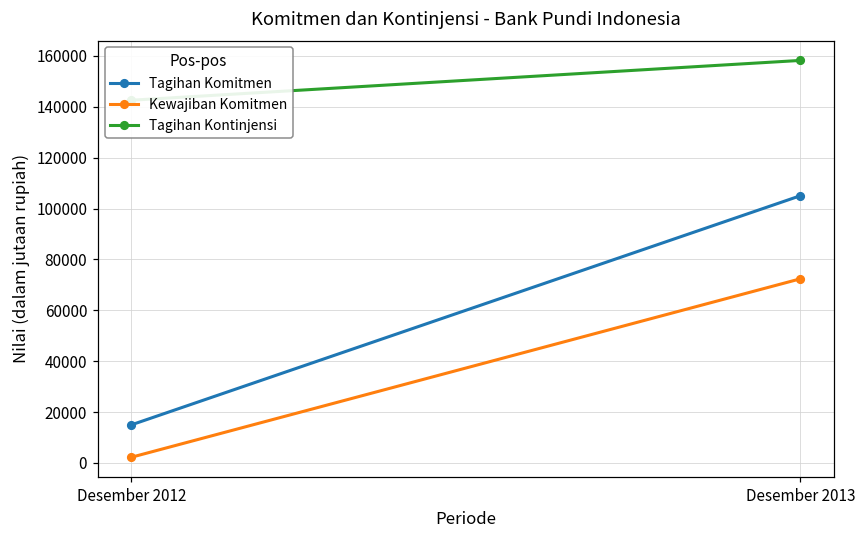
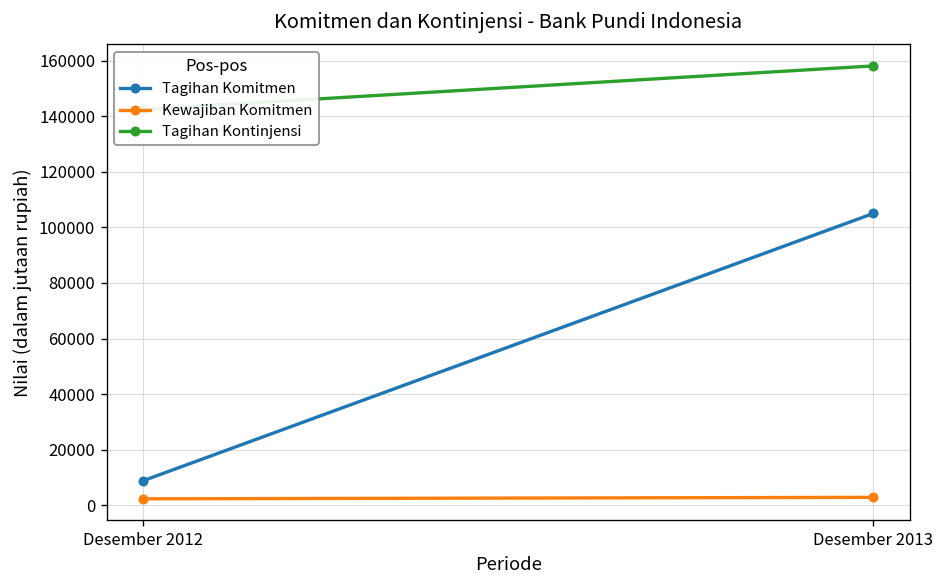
Tagihan Komitmen, Desember 2012: 15000 -> 9000
Kewajiban Komitmen, Desember 2013: 72000 -> 3000
